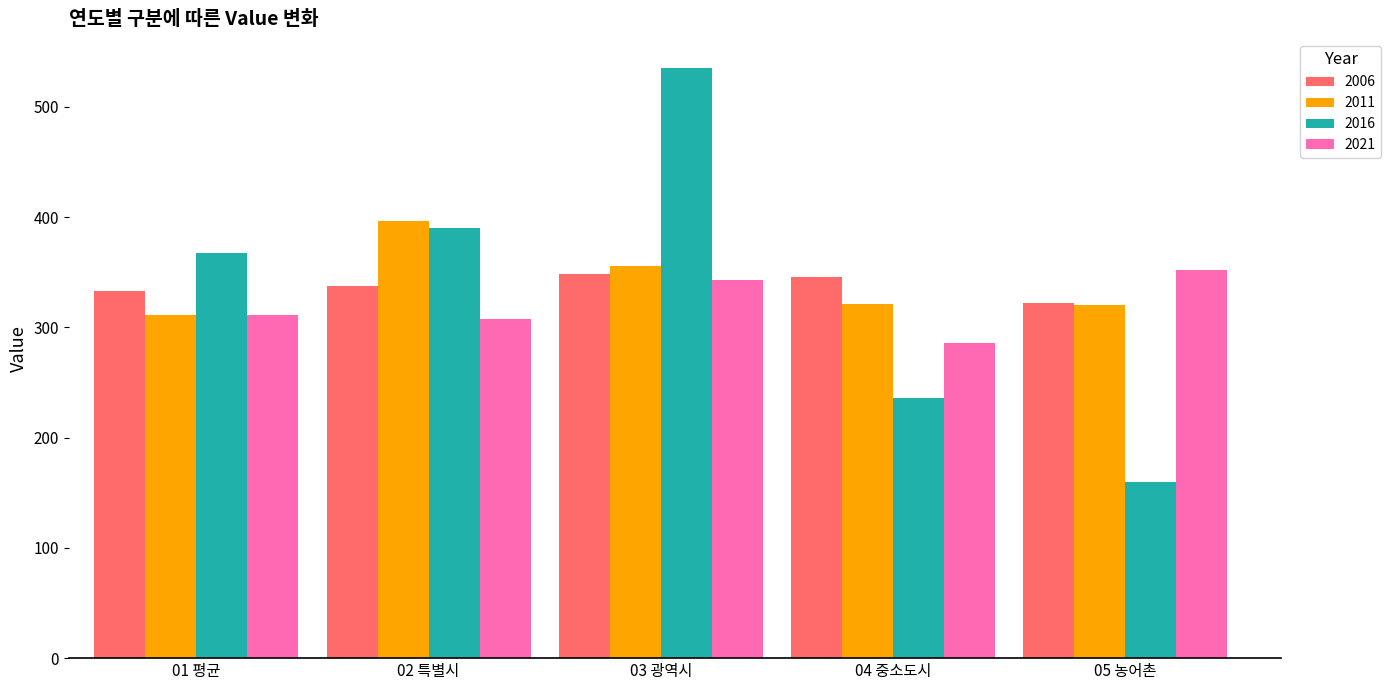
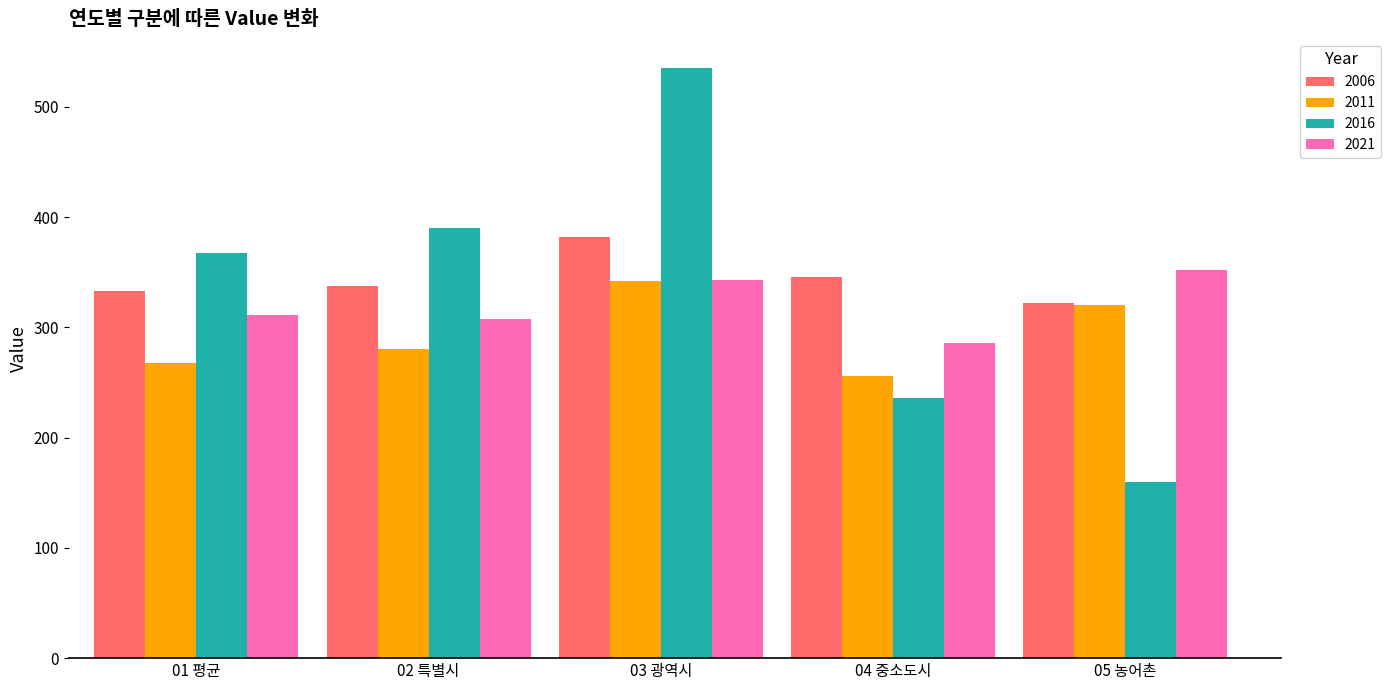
2011, 01 평균: 311 -> 267
2011, 02 특별시: 397 -> 280
2006, 03 광역시: 348 -> 382
2011, 03 광역시: 355 -> 342
2011, 04 중소도시: 322 -> 256
